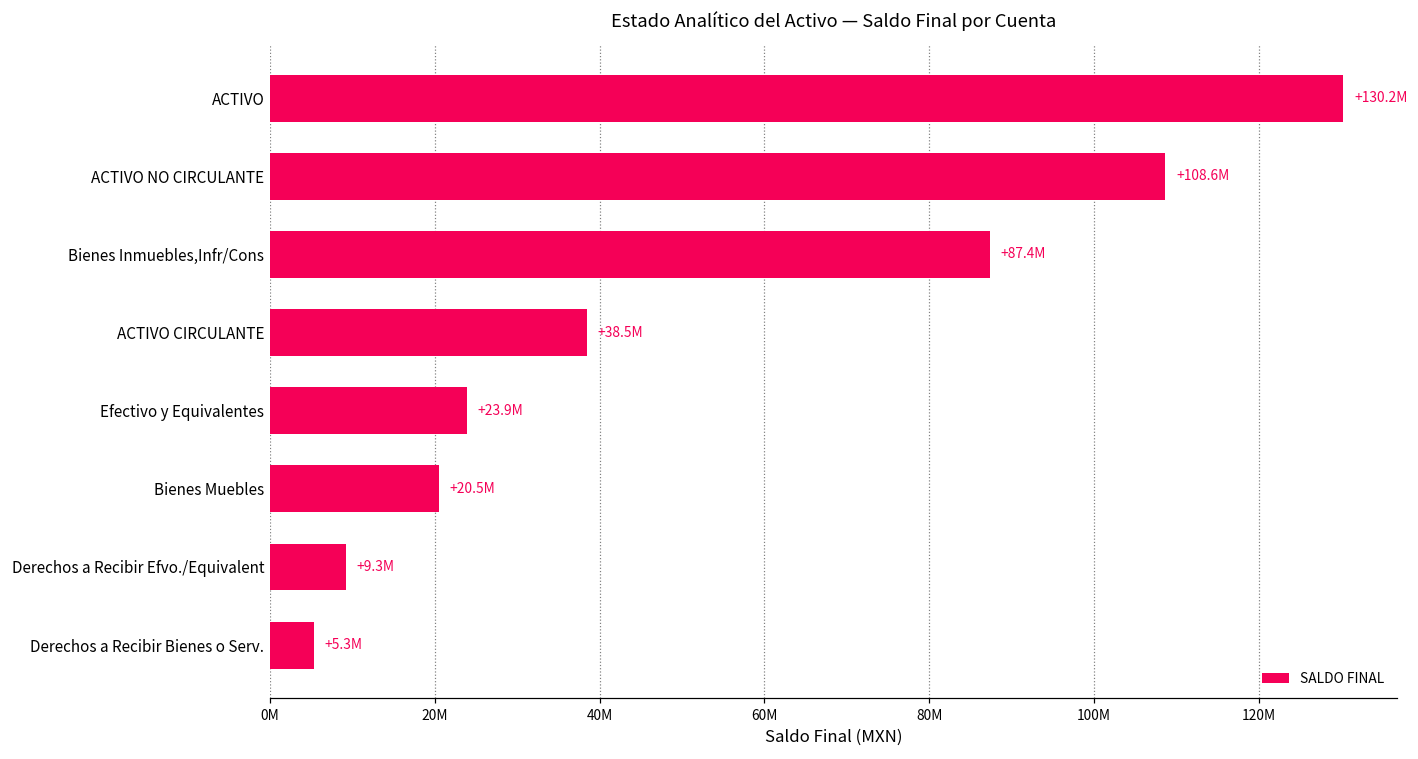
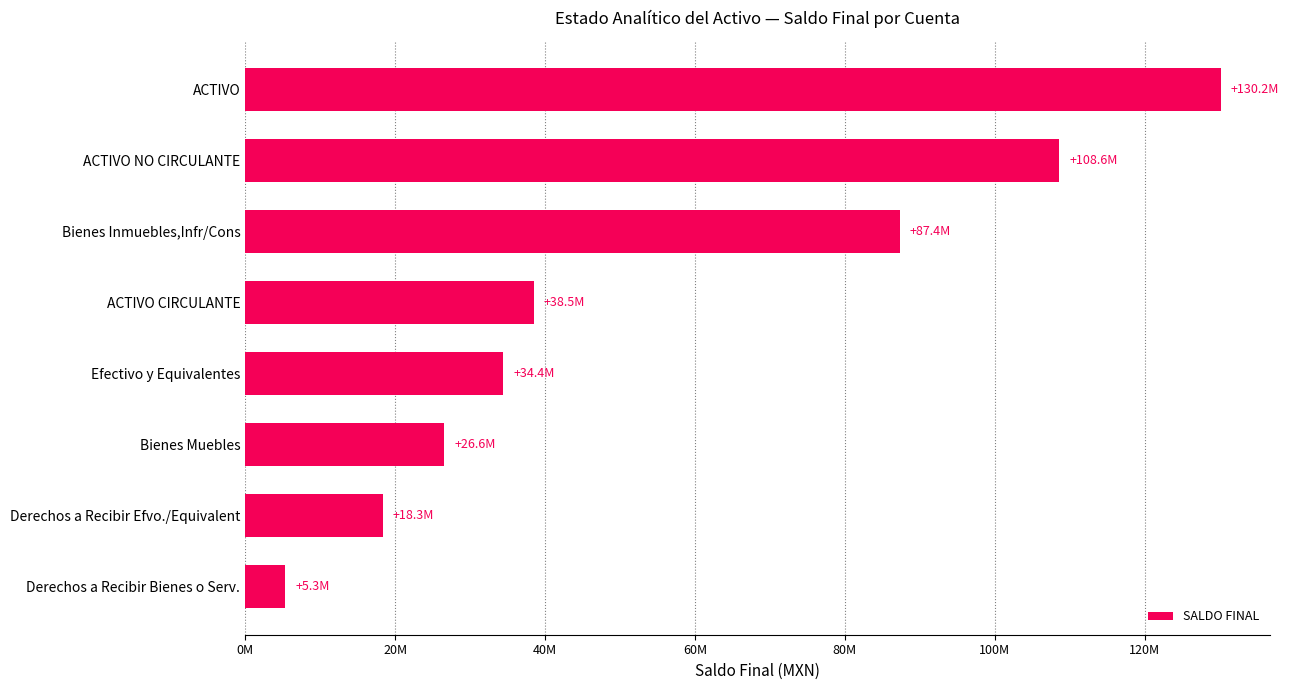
Efectivo y Equivalentes: +23.9M -> +34.4M
Bienes Muebles: +20.5M -> +26.6M
Derechos a Recibir Efvo./Equivalent: +9.3M -> +18.3M
